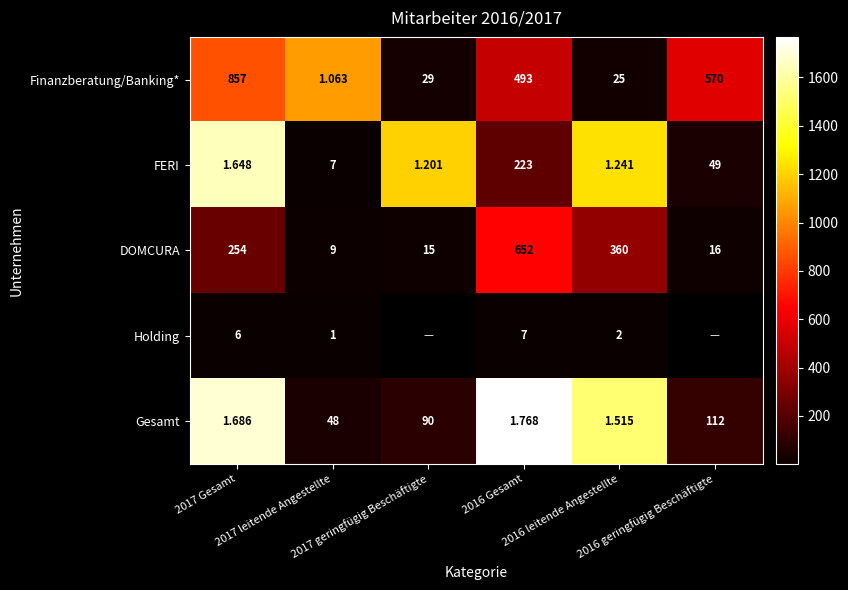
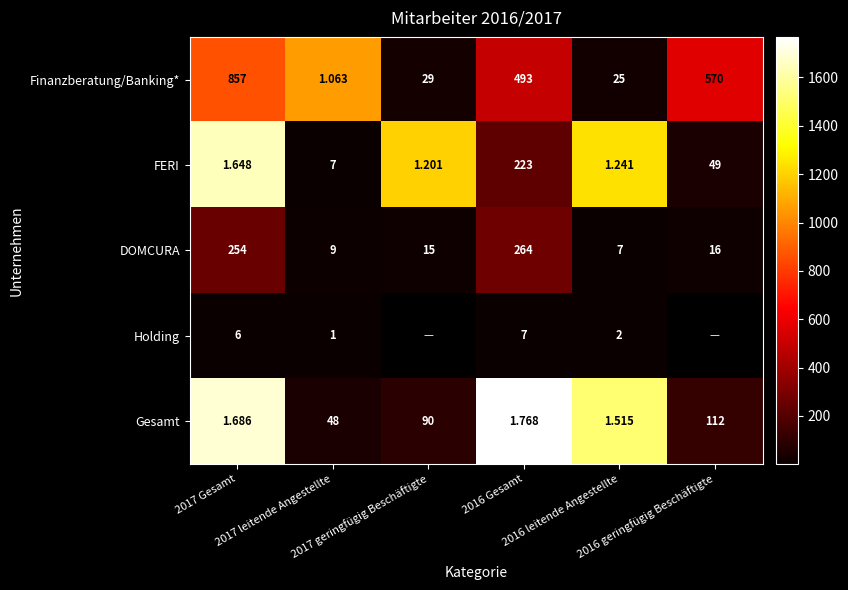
DOMCURA, 2016 Gesamt: 652 -> 264
DOMCURA, 2016 leitende Angestellte: 360 -> 7
